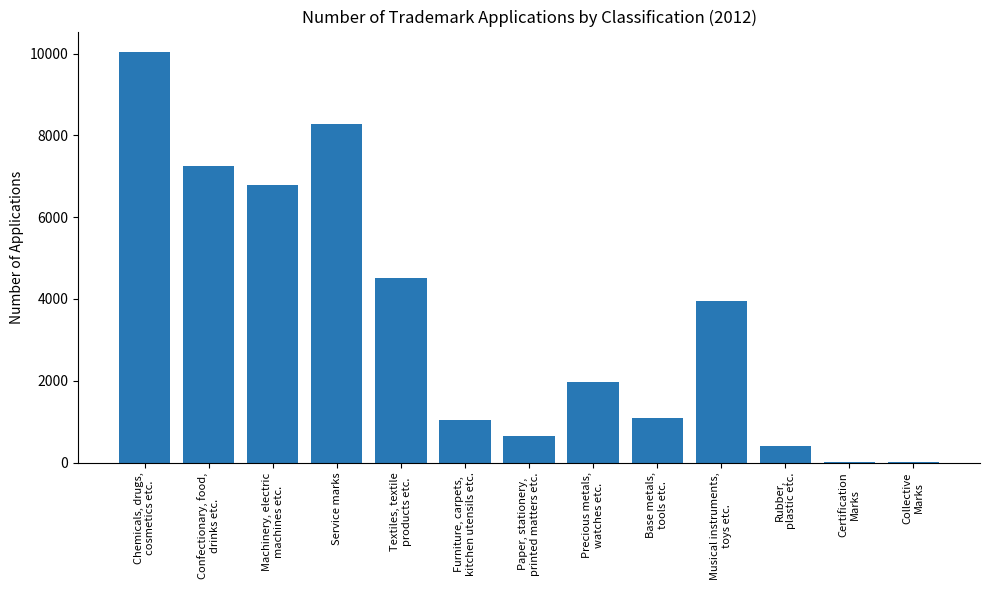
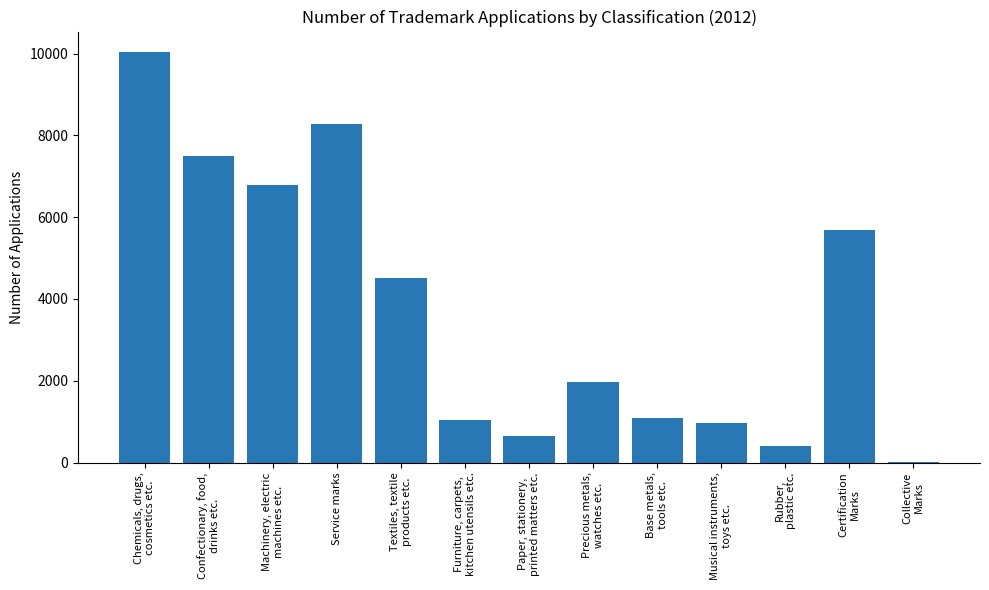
Confectionary, food, drinks etc.: 7200 -> 7500
Musical instruments, toys etc.: 4000 -> 1000
Certification Marks: 0 -> 5700
